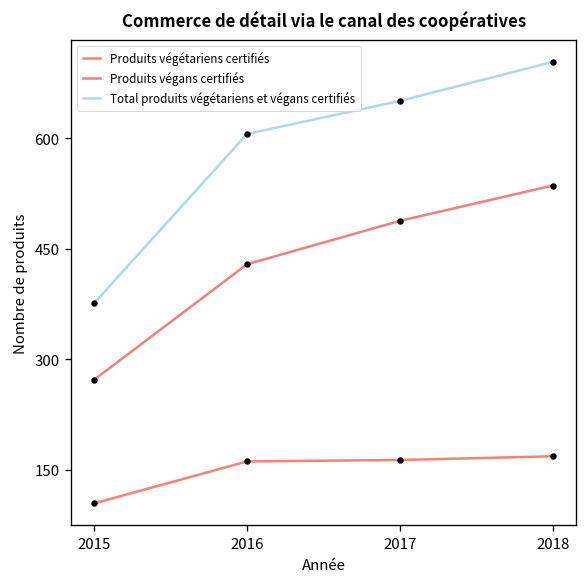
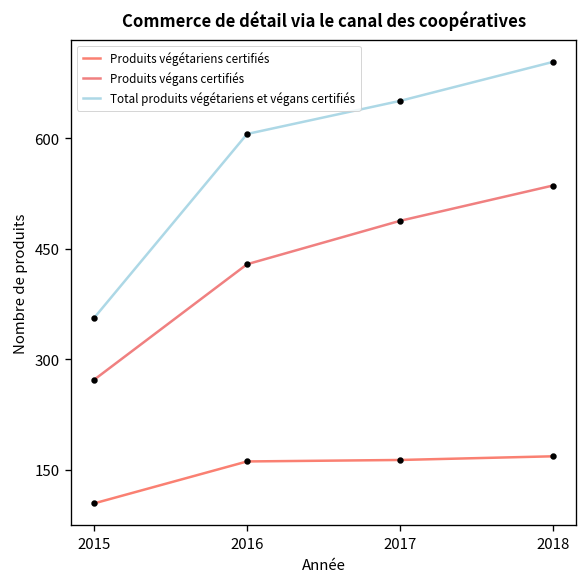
Total produits végétariens et végans certifiés, 2015: 380 -> 360
